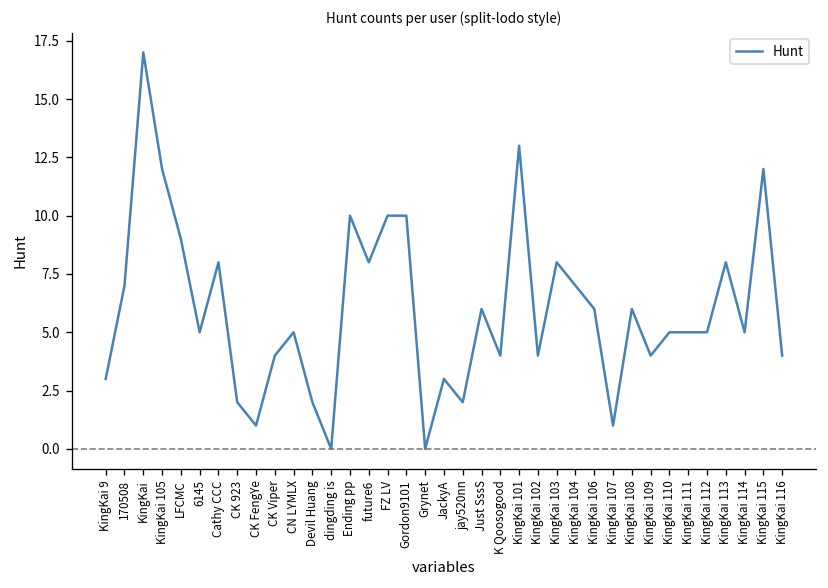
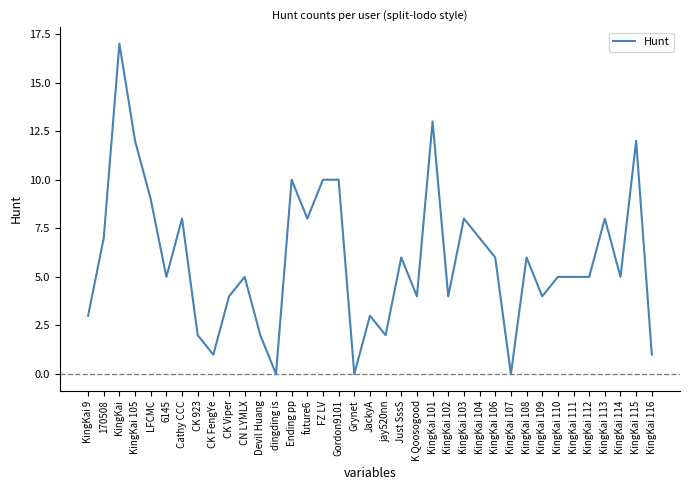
KingKai 107: 1 -> 0
KingKai 116: 4 -> 1
